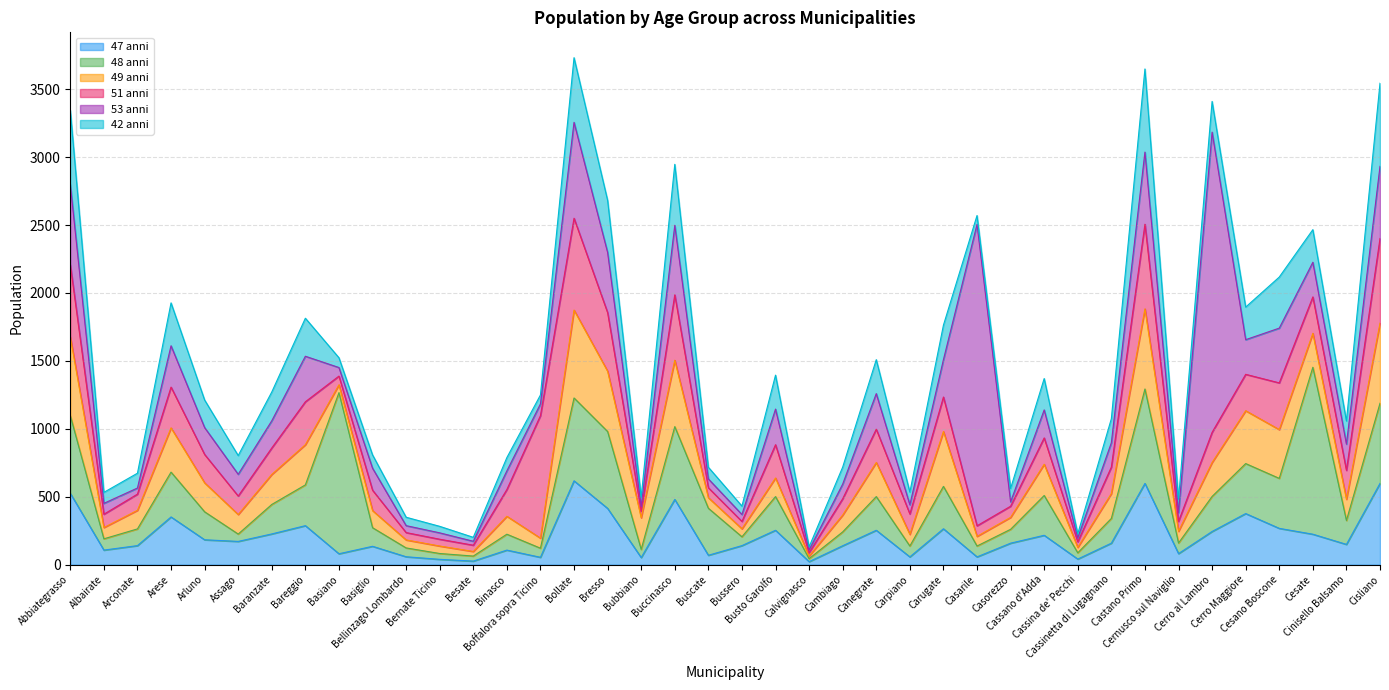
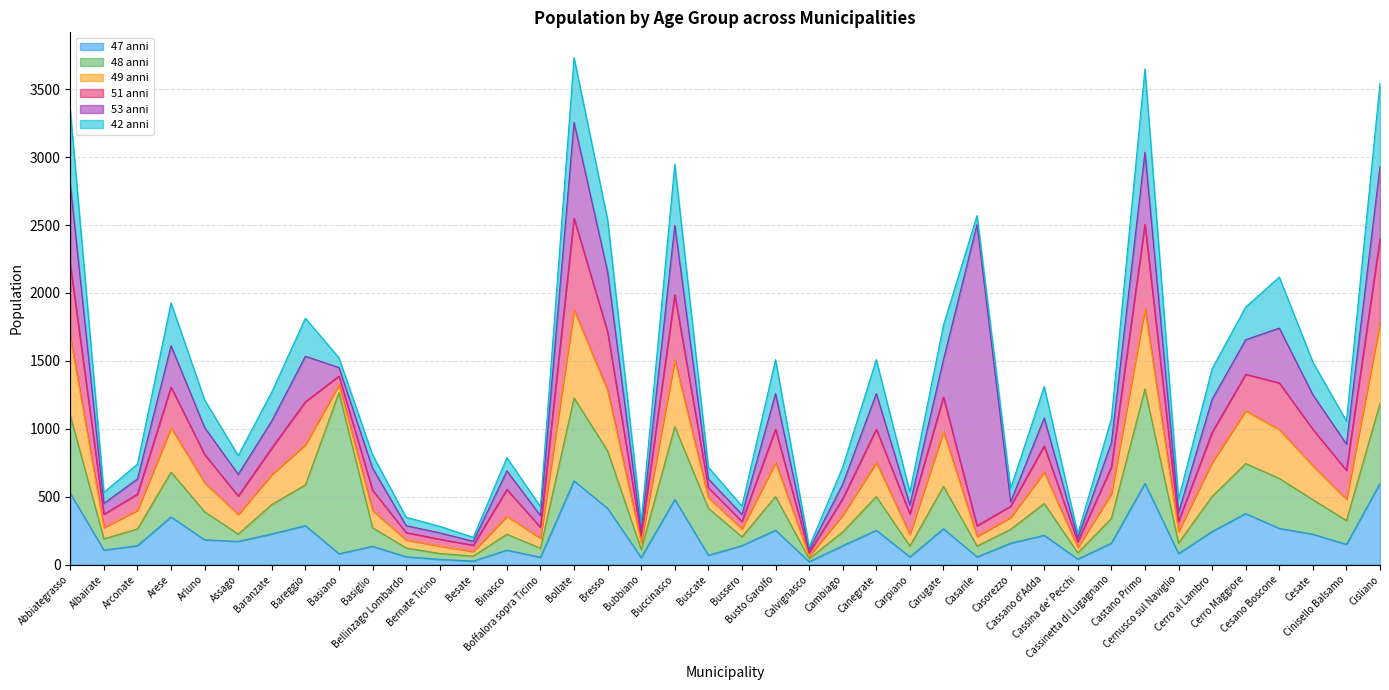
53 anni, Arconate: 50 -> 110
51 anni, Boffalora sopra Ticino: 900 -> 80
48 anni, Bresso: 570 -> 420
49 anni, Bubbiano: 230 -> 50
49 anni, Busto Garolfo: 140 -> 250
48 anni, Cassano d'Adda: 290 -> 230
53 anni, Cerro al Lambro: 2210 -> 240
48 anni, Cesate: 1230 -> 250
